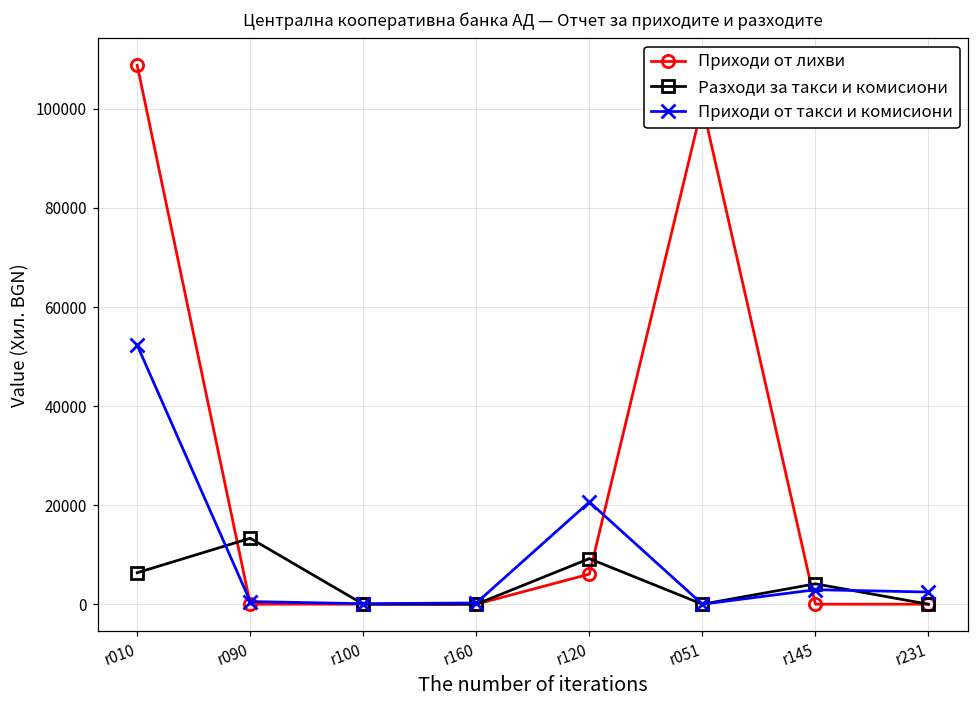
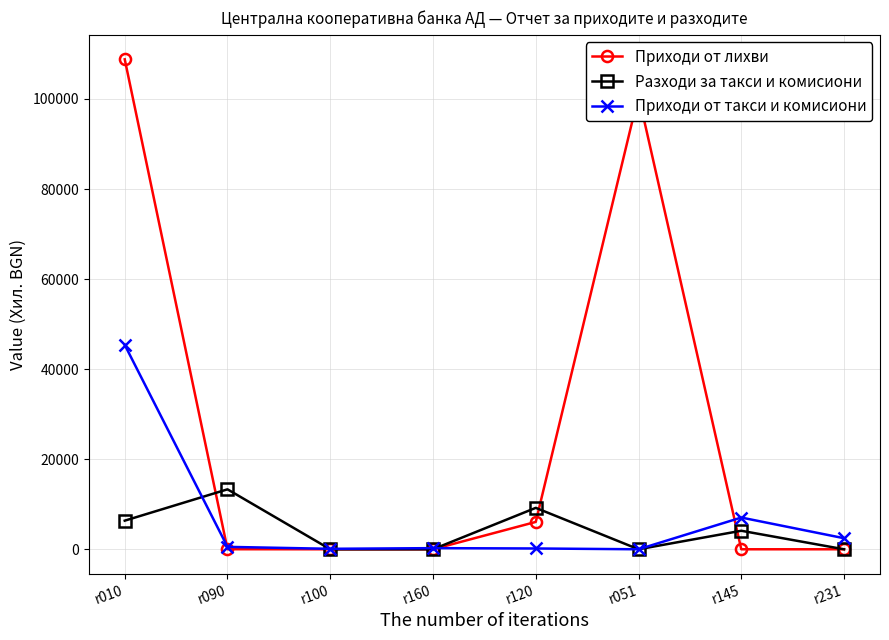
Приходи от такси и комисиони, r010: 52000 -> 45000
Приходи от такси и комисиони, r120: 21000 -> 0
Приходи от такси и комисиони, r145: 3000 -> 7000
